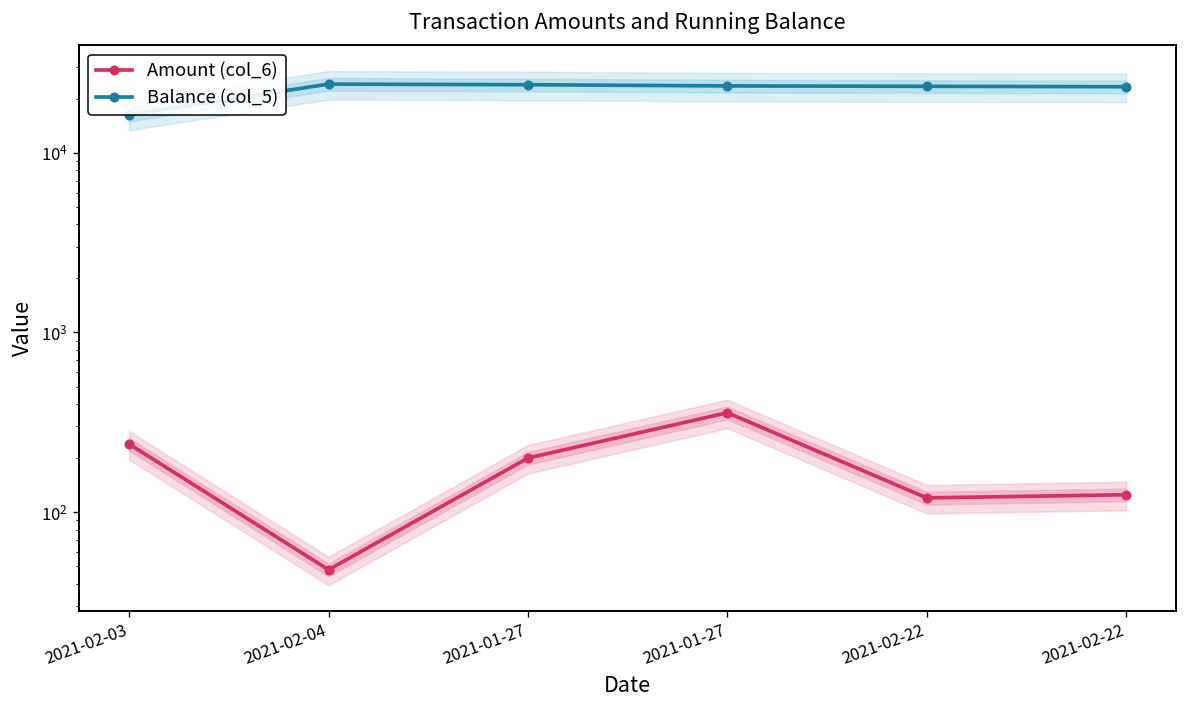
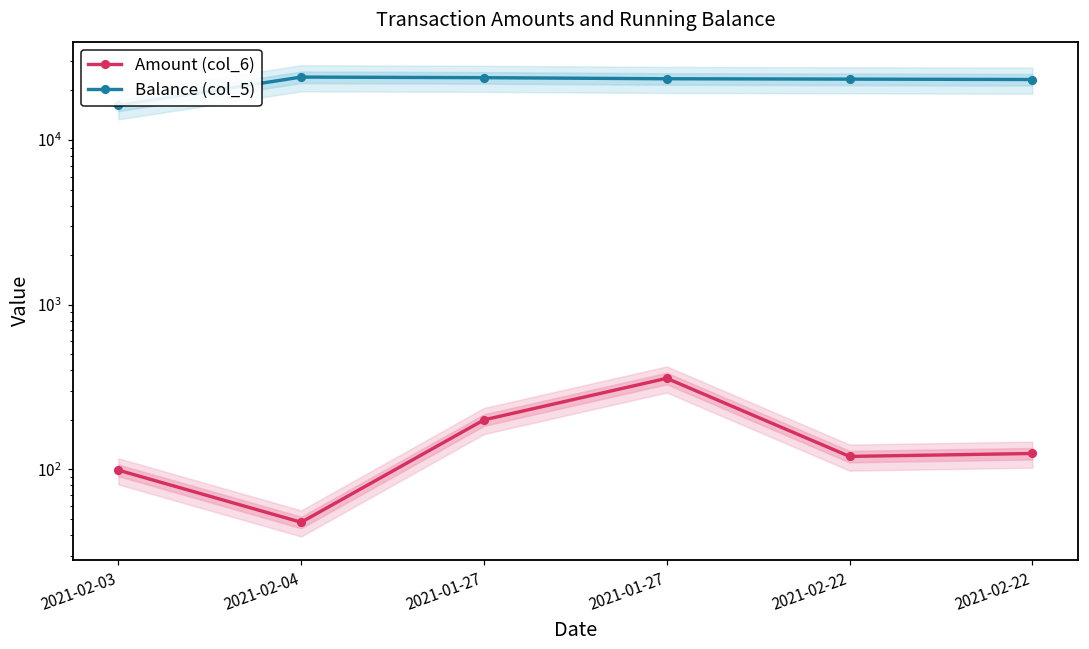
Amount (col_6), 2021-02-03: 240 -> 100
